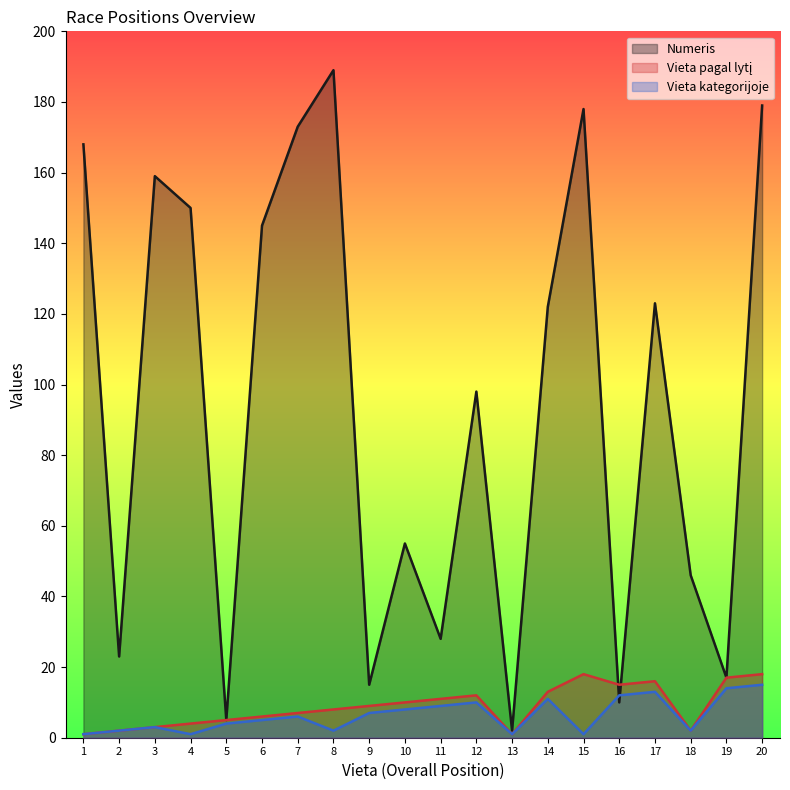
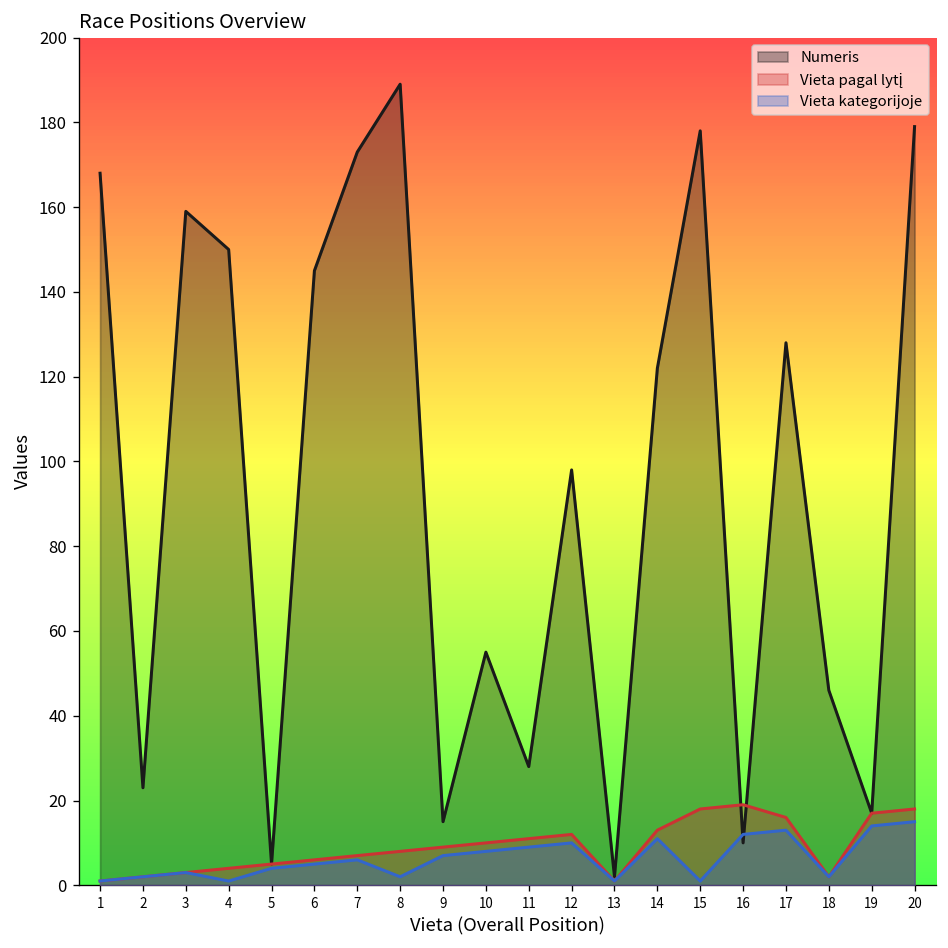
Vieta pagal lytį, 16: 15 -> 19
Numeris, 17: 123 -> 128
